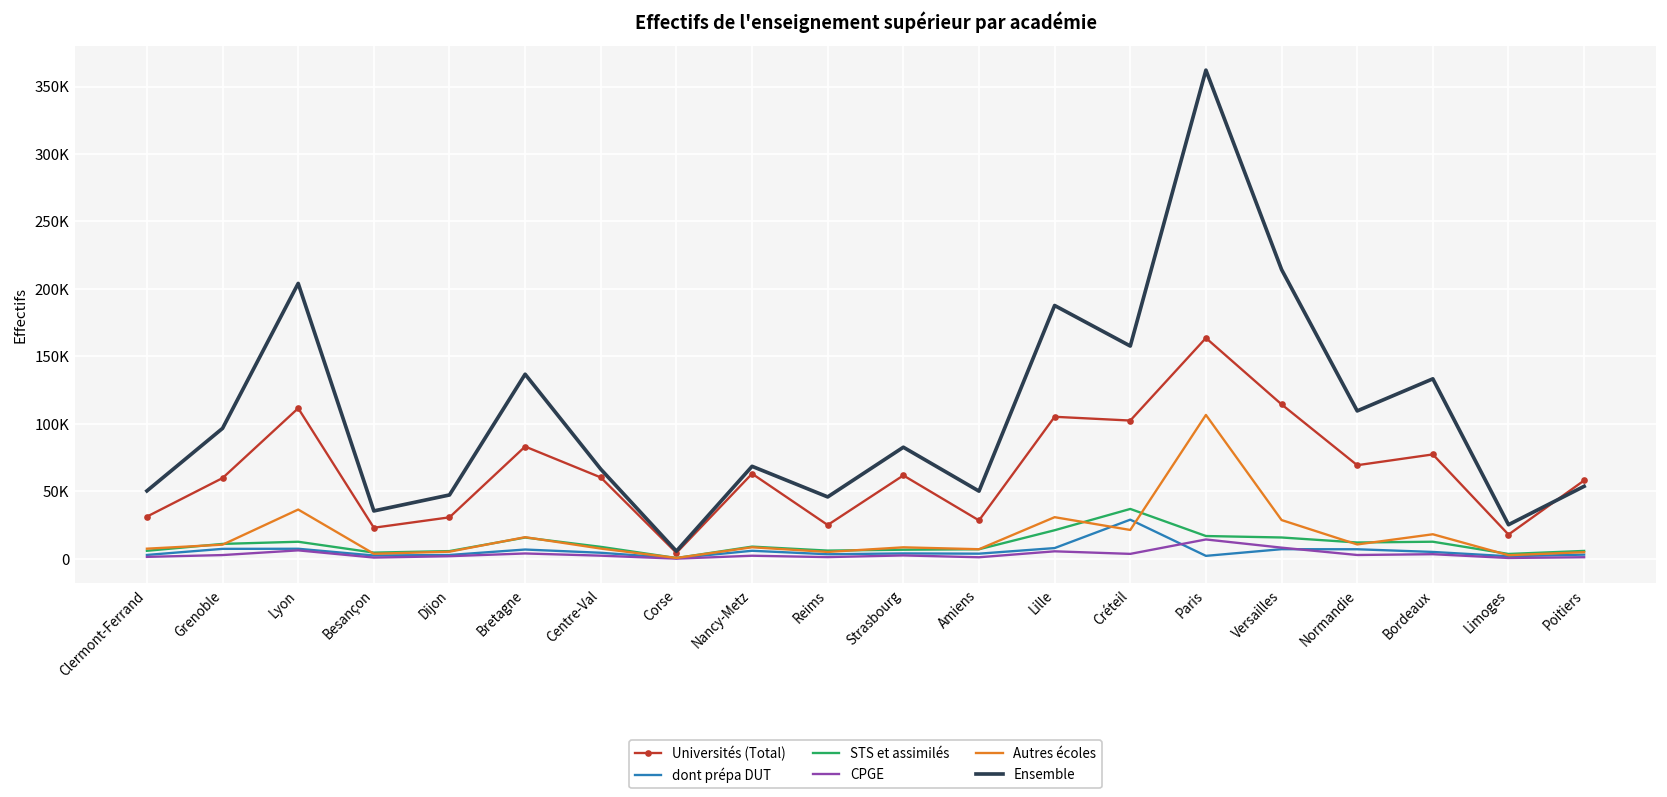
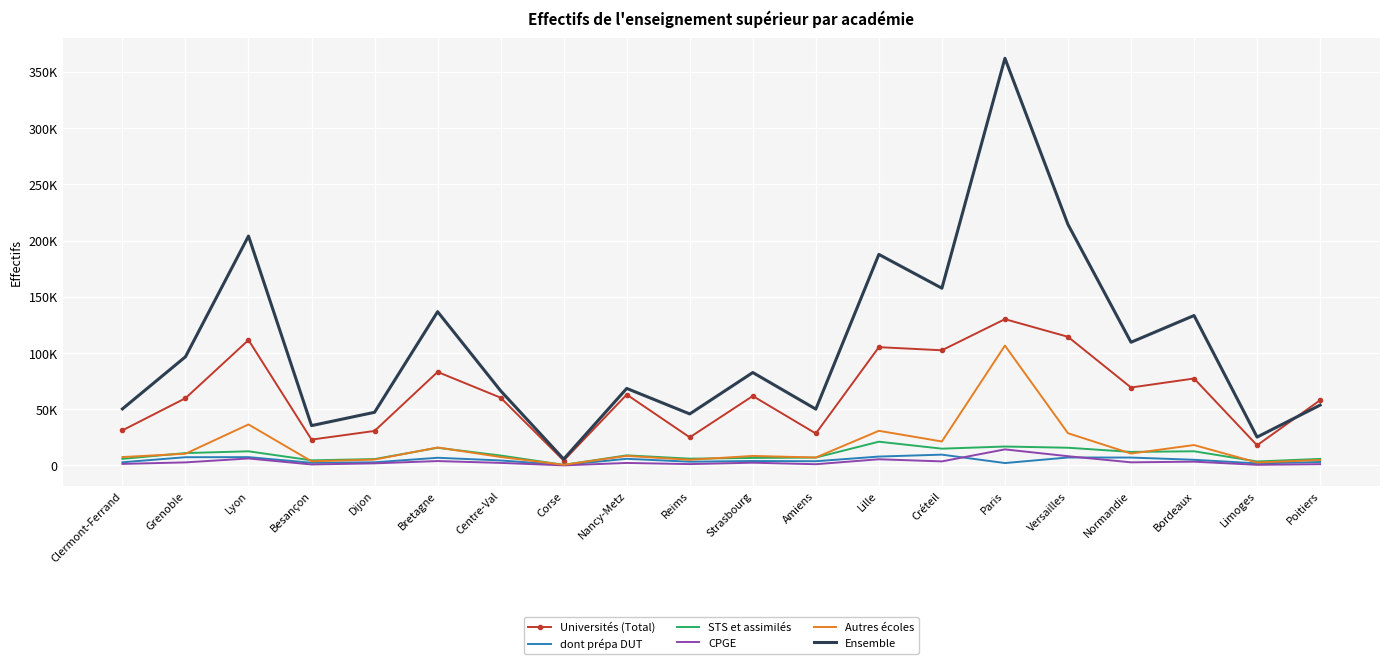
dont prépa DUT, Créteil: 29000 -> 10000
STS et assimilés, Créteil: 37000 -> 15000
Universités (Total), Paris: 164000 -> 130000
